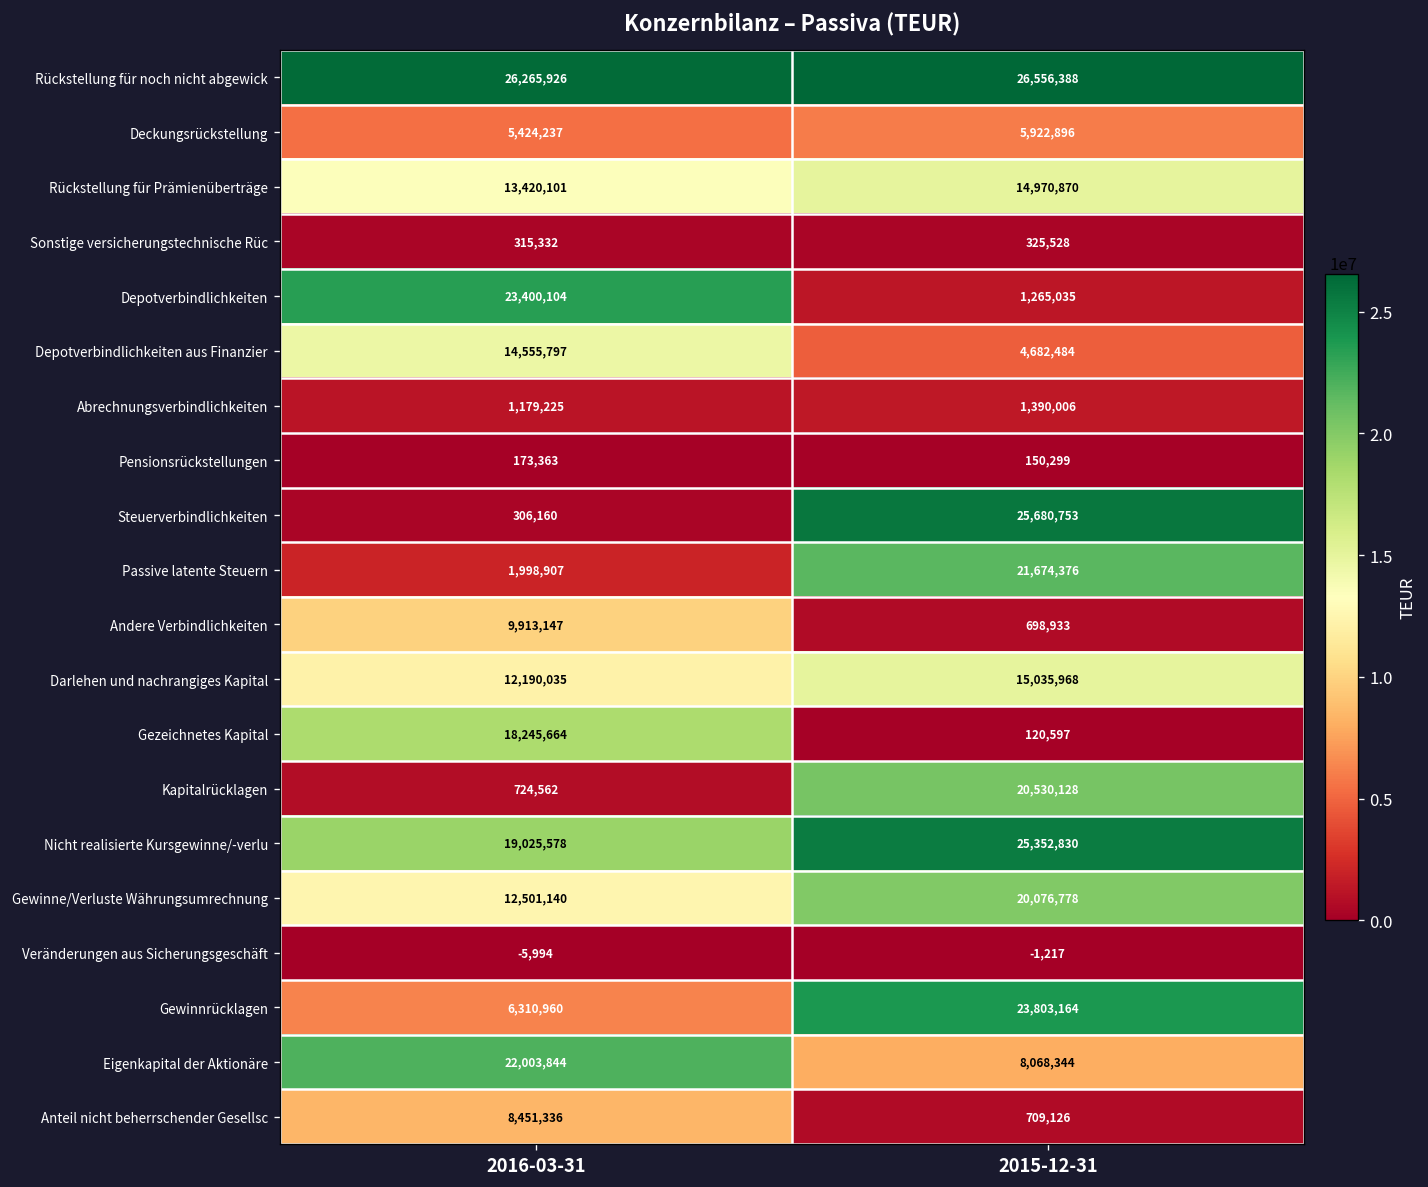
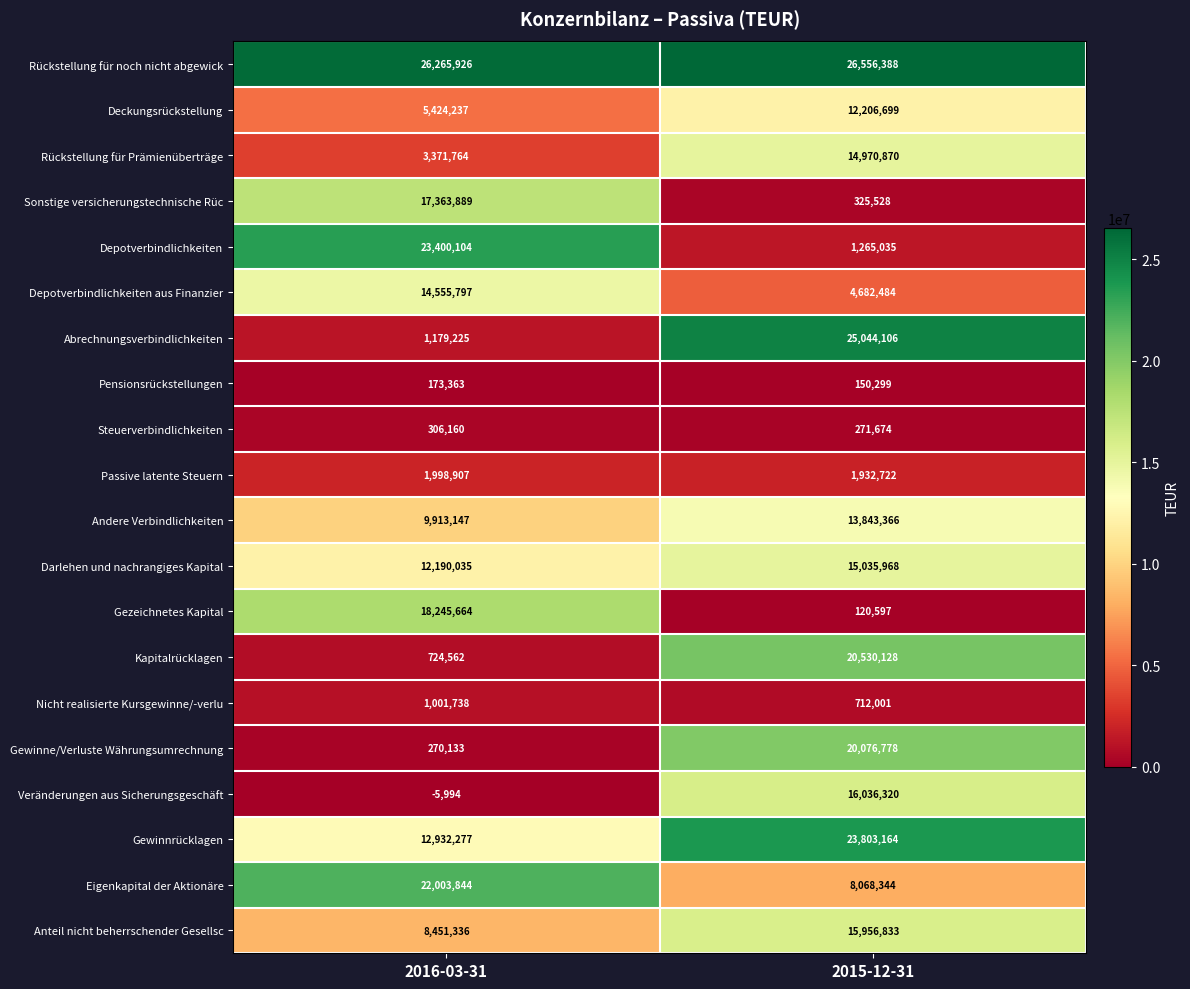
Deckungsrückstellung, 2015-12-31: 5,922,896 -> 12,206,699
Rückstellung für Prämienüberträge, 2016-03-31: 13,420,101 -> 3,371,764
Sonstige versicherungstechnische Rüc, 2016-03-31: 315,332 -> 17,363,889
Abrechnungsverbindlichkeiten, 2015-12-31: 1,390,006 -> 25,044,106
Steuerverbindlichkeiten, 2015-12-31: 25,680,753 -> 271,674
Passive latente Steuern, 2015-12-31: 21,674,376 -> 1,932,722
Andere Verbindlichkeiten, 2015-12-31: 698,933 -> 13,843,366
Nicht realisierte Kursgewinne/-verlu, 2016-03-31: 19,025,578 -> 1,001,738
Nicht realisierte Kursgewinne/-verlu, 2015-12-31: 25,352,830 -> 712,001
Gewinne/Verluste Währungsumrechnung, 2016-03-31: 12,501,140 -> 270,133
Veränderungen aus Sicherungsgeschäft, 2015-12-31: -1,217 -> 16,036,320
Gewinnrücklagen, 2016-03-31: 6,310,960 -> 12,932,277
Anteil nicht beherrschender Gesellsc, 2015-12-31: 709,126 -> 15,956,833
